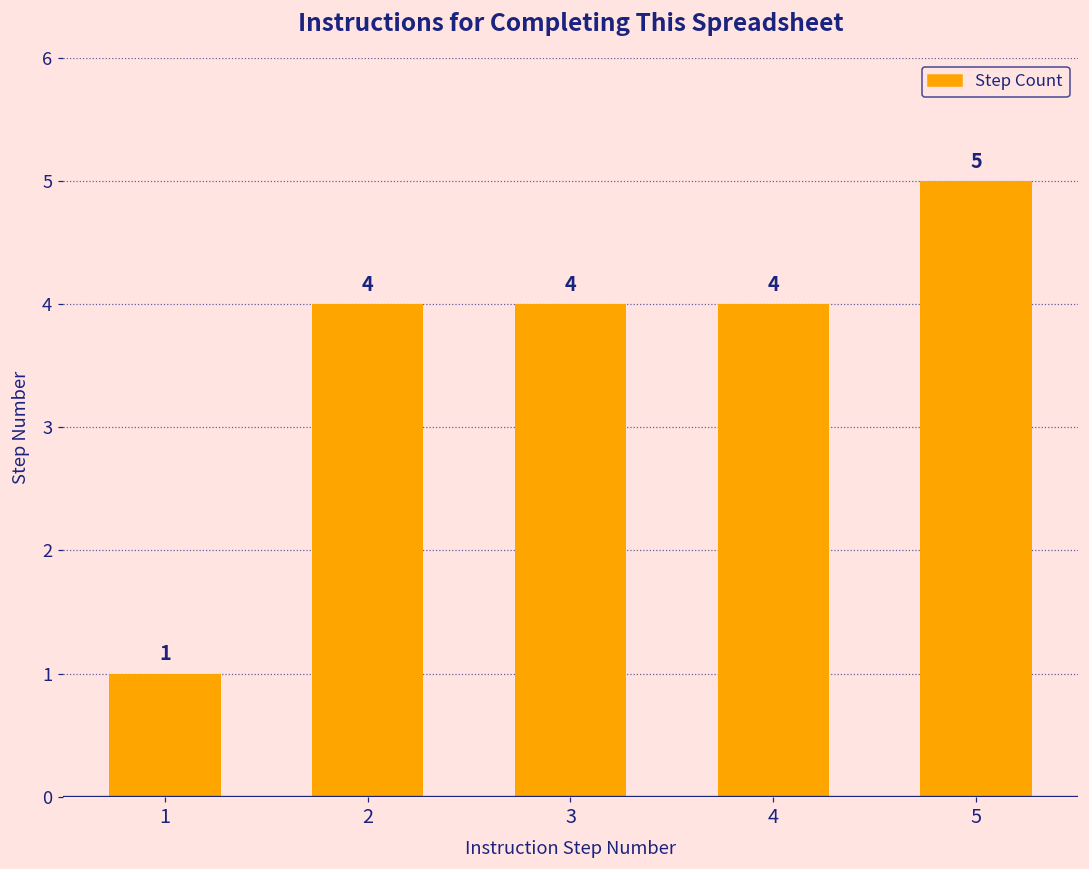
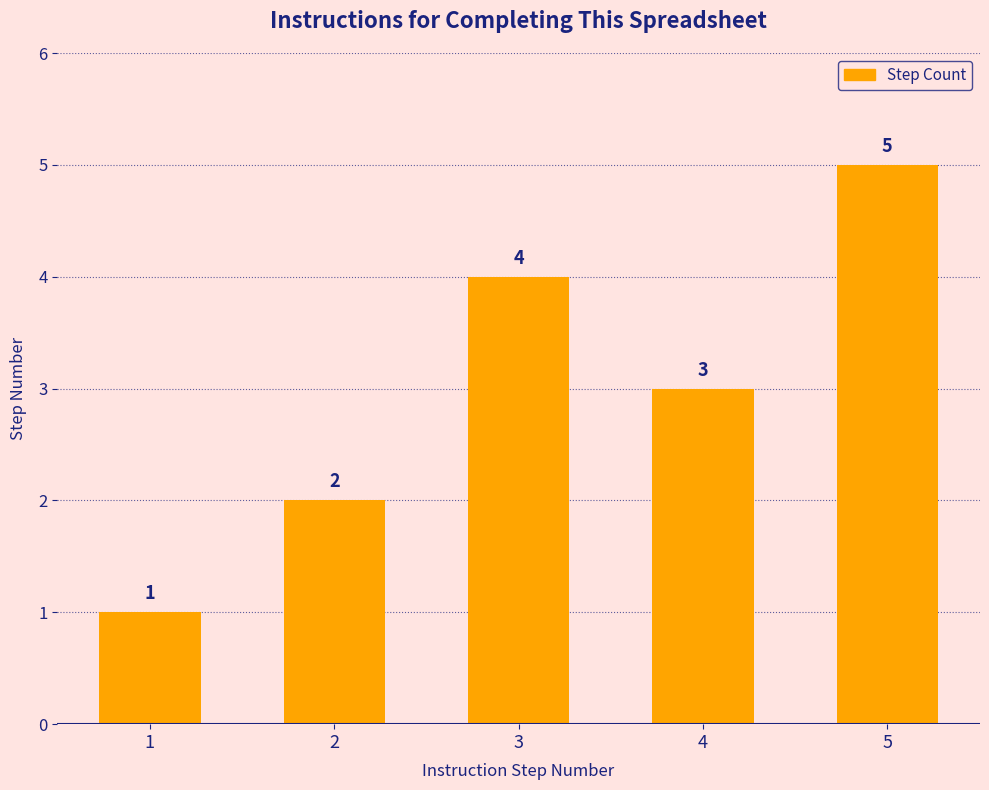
2: 4 -> 2
4: 4 -> 3
